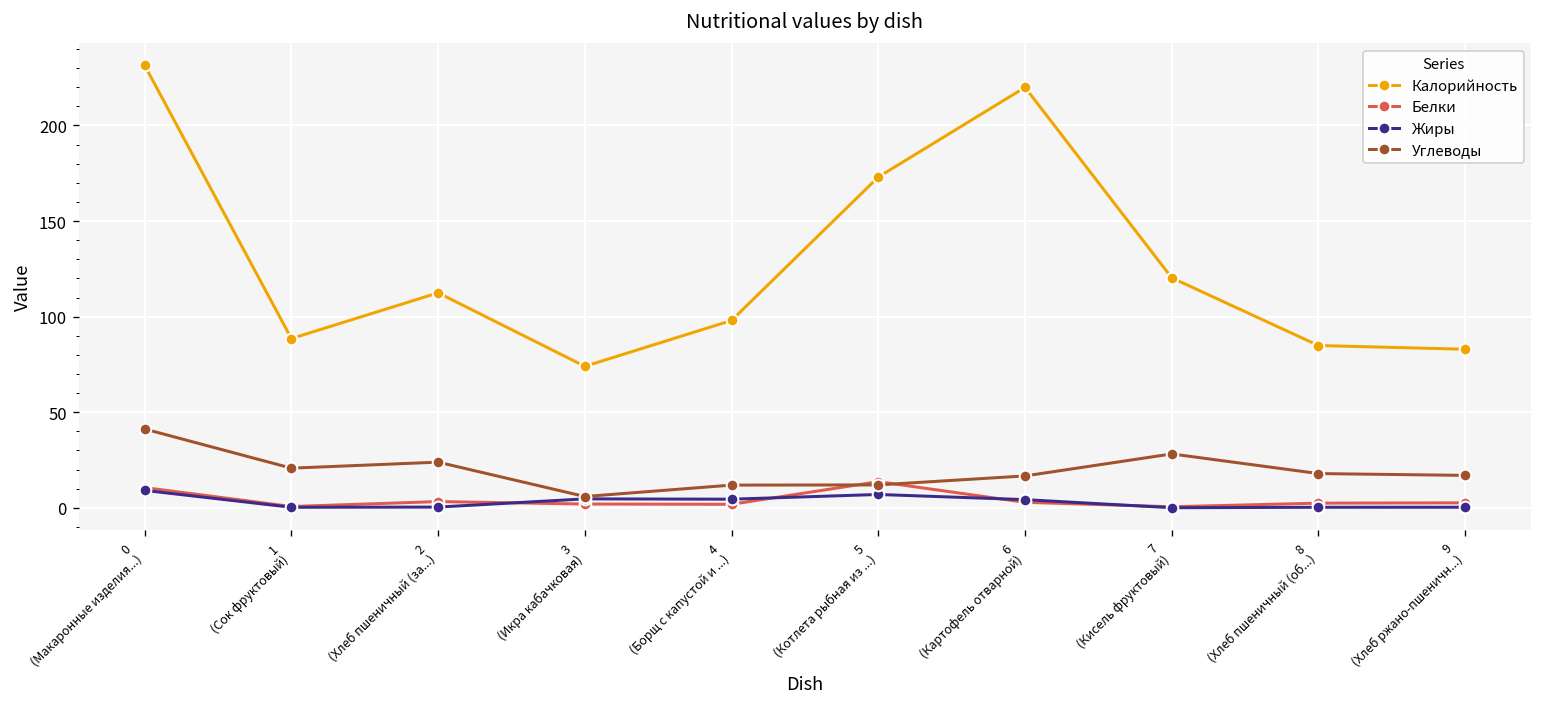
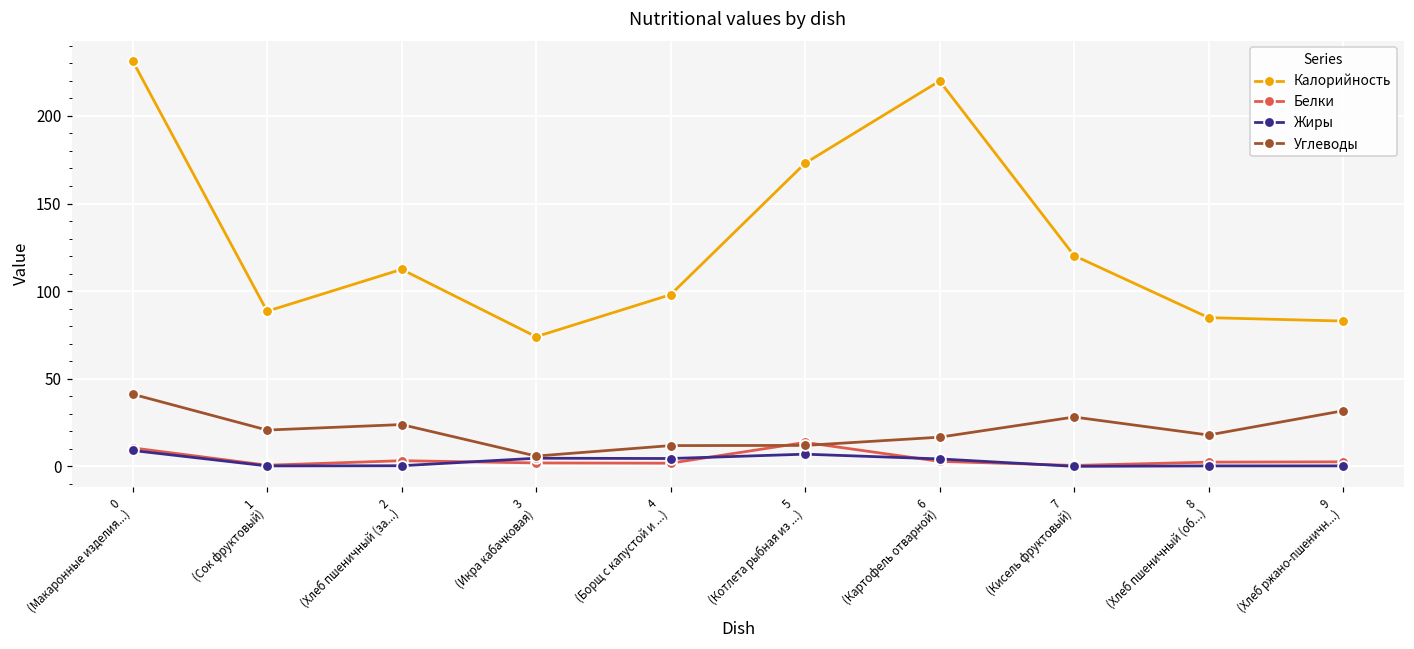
Углеводы, 9 (Хлеб ржано-пшеничн...): 17 -> 32
